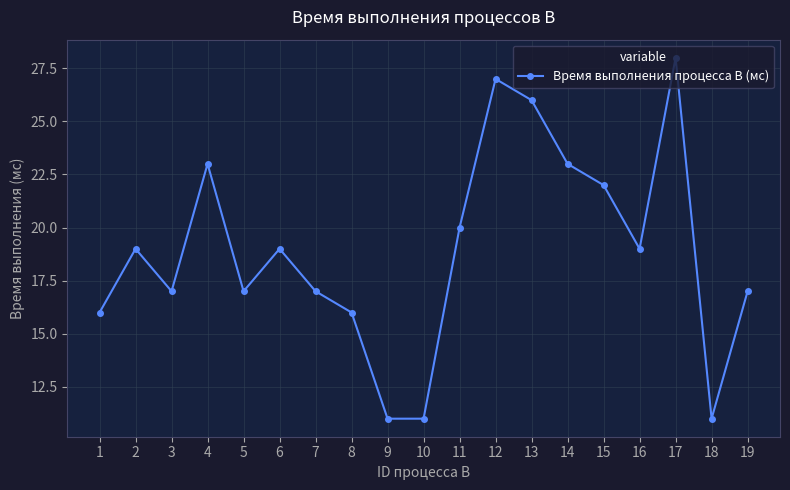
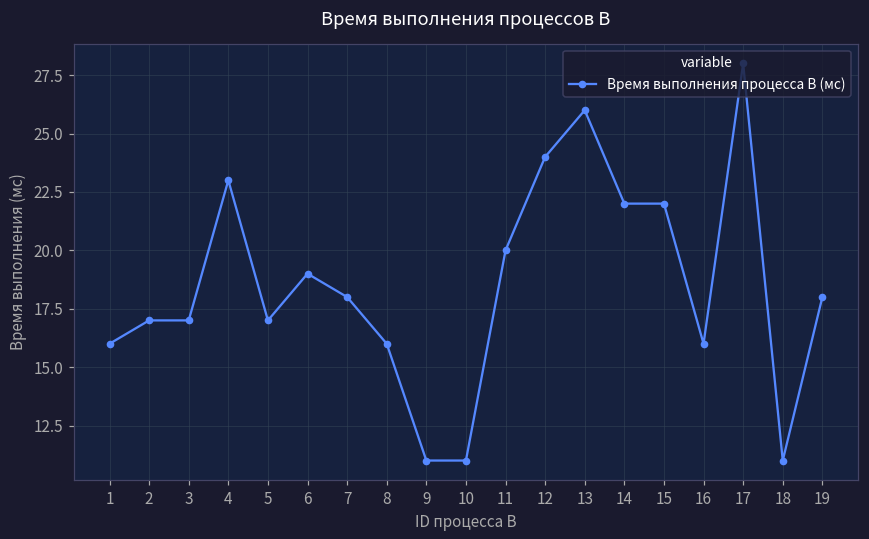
2: 19 -> 17
7: 17 -> 18
12: 27 -> 24
14: 23 -> 22
16: 19 -> 16
19: 17 -> 18
